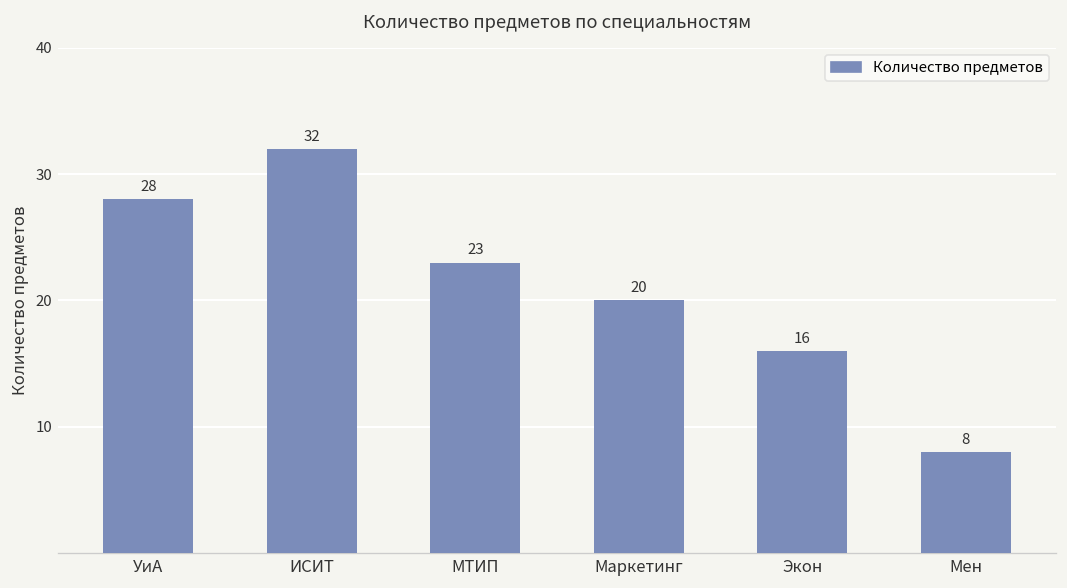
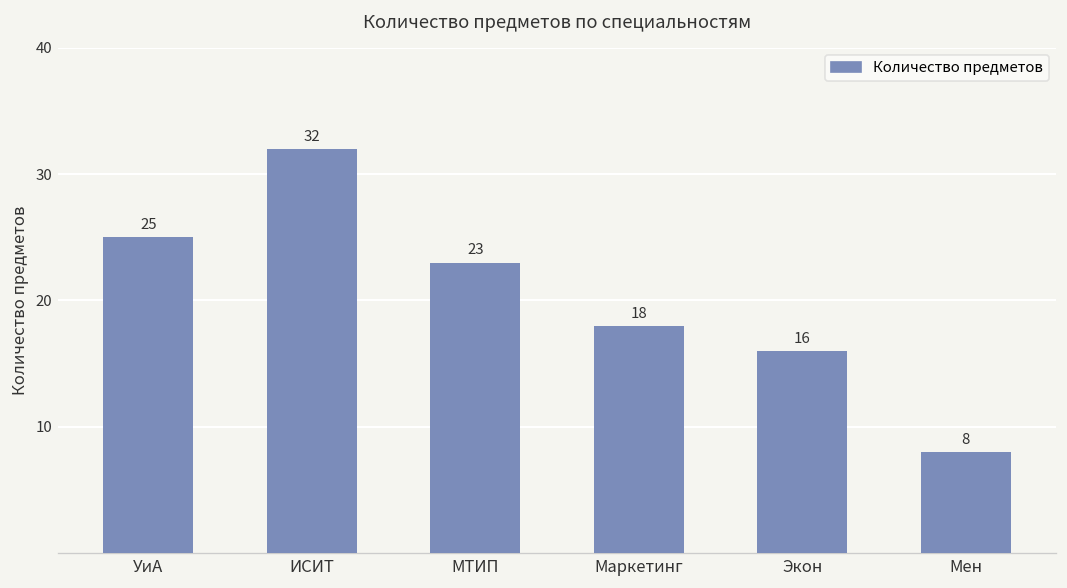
УиА: 28 -> 25
Маркетинг: 20 -> 18
